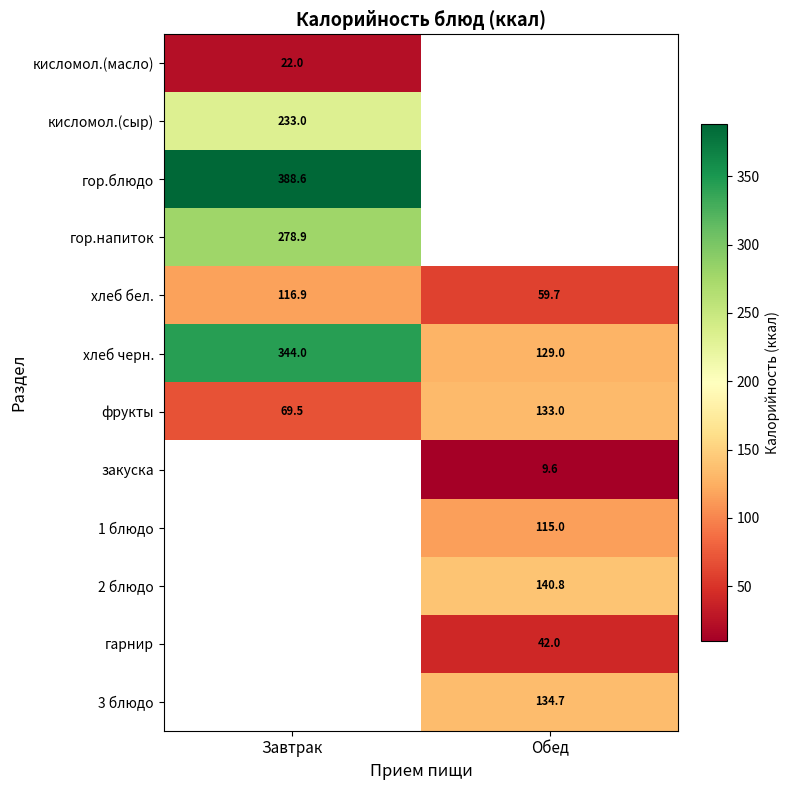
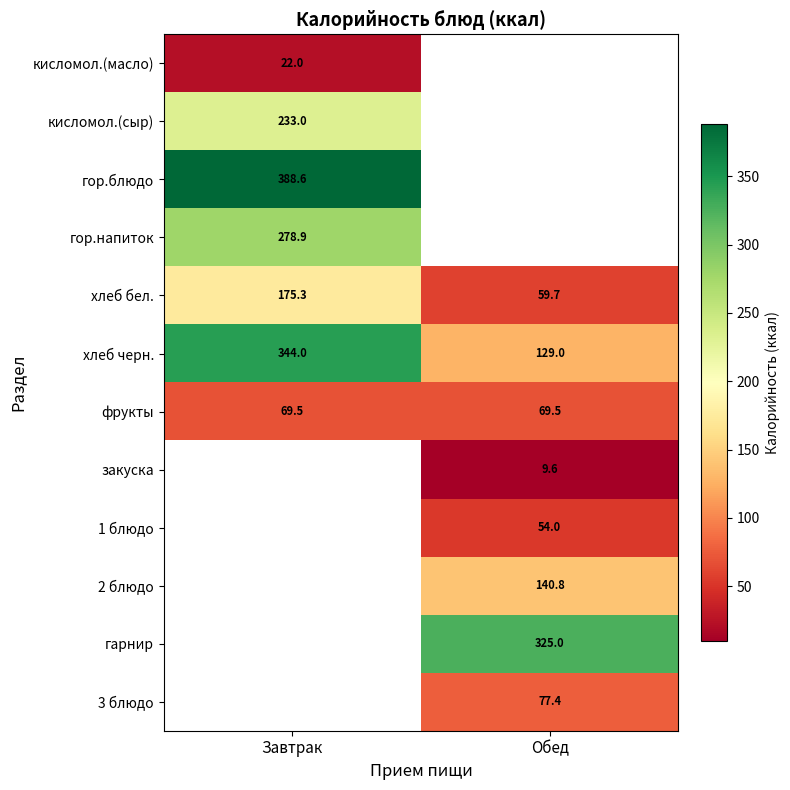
хлеб бел., Завтрак: 116.9 -> 175.3
фрукты, Обед: 133.0 -> 69.5
1 блюдо, Обед: 115.0 -> 54.0
гарнир, Обед: 42.0 -> 325.0
3 блюдо, Обед: 134.7 -> 77.4
